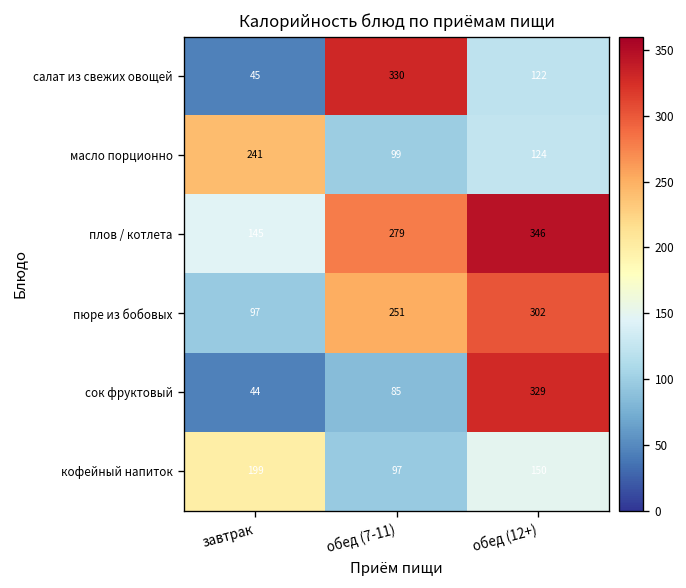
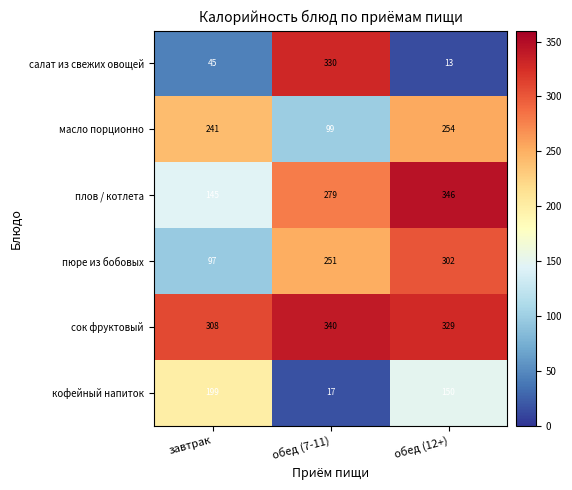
салат из свежих овощей, обед (12+): 122 -> 13
масло порционно, обед (12+): 124 -> 254
сок фруктовый, завтрак: 44 -> 308
сок фруктовый, обед (7-11): 85 -> 340
кофейный напиток, обед (7-11): 97 -> 17
